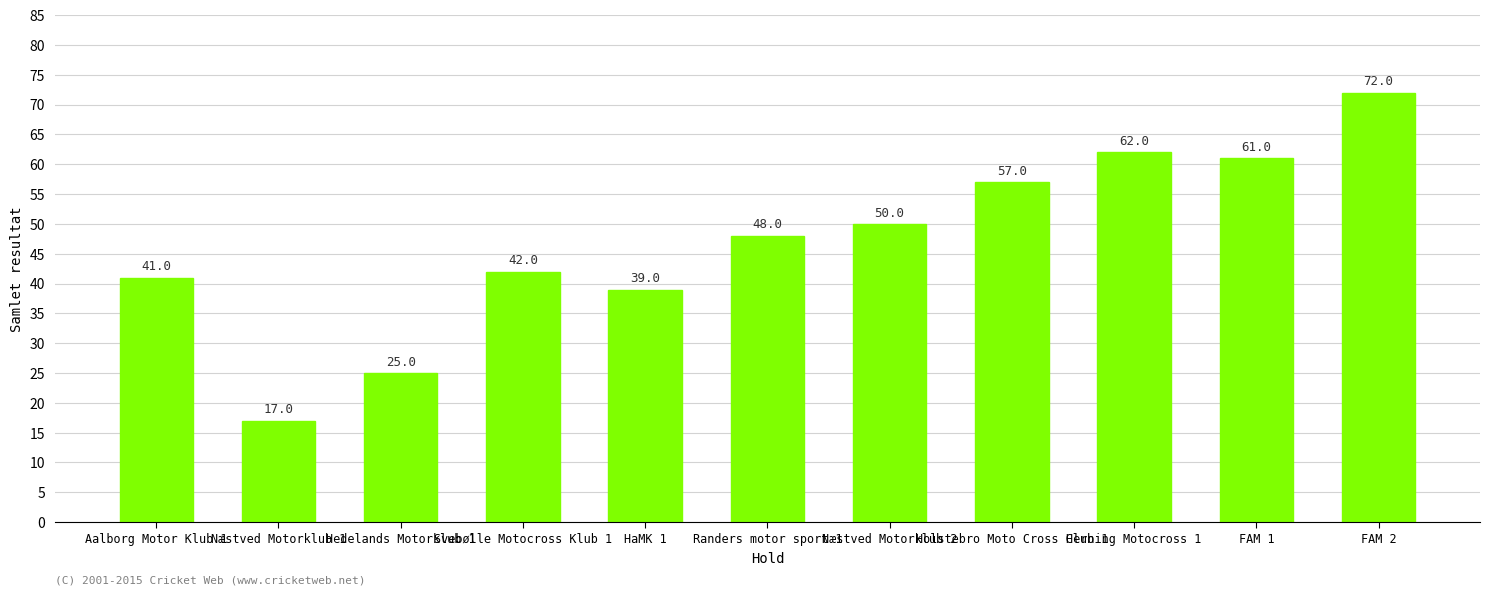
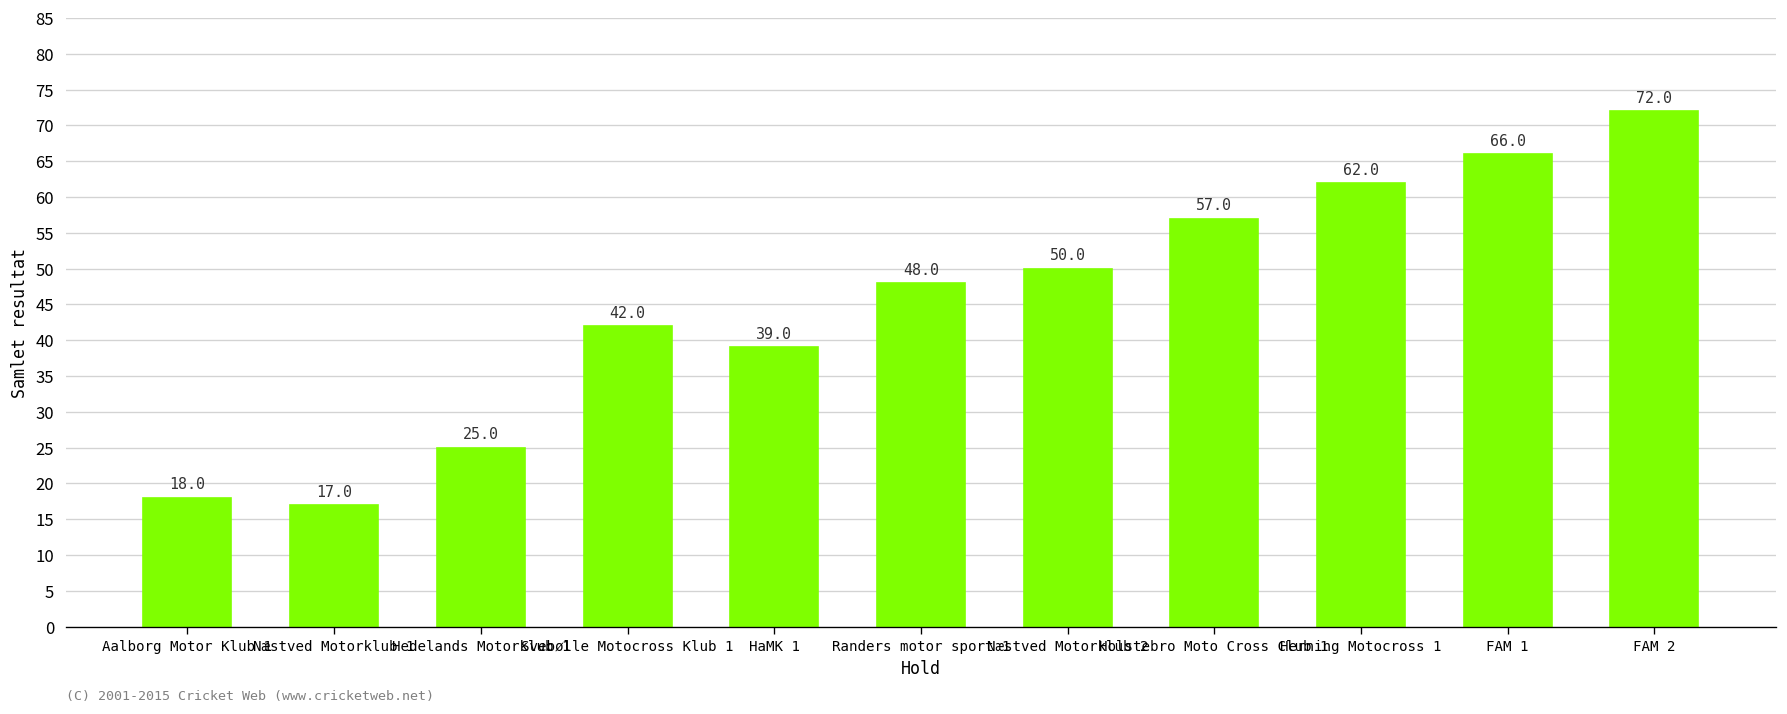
Aalborg Motor Klub 1: 41.0 -> 18.0
FAM 1: 61.0 -> 66.0
